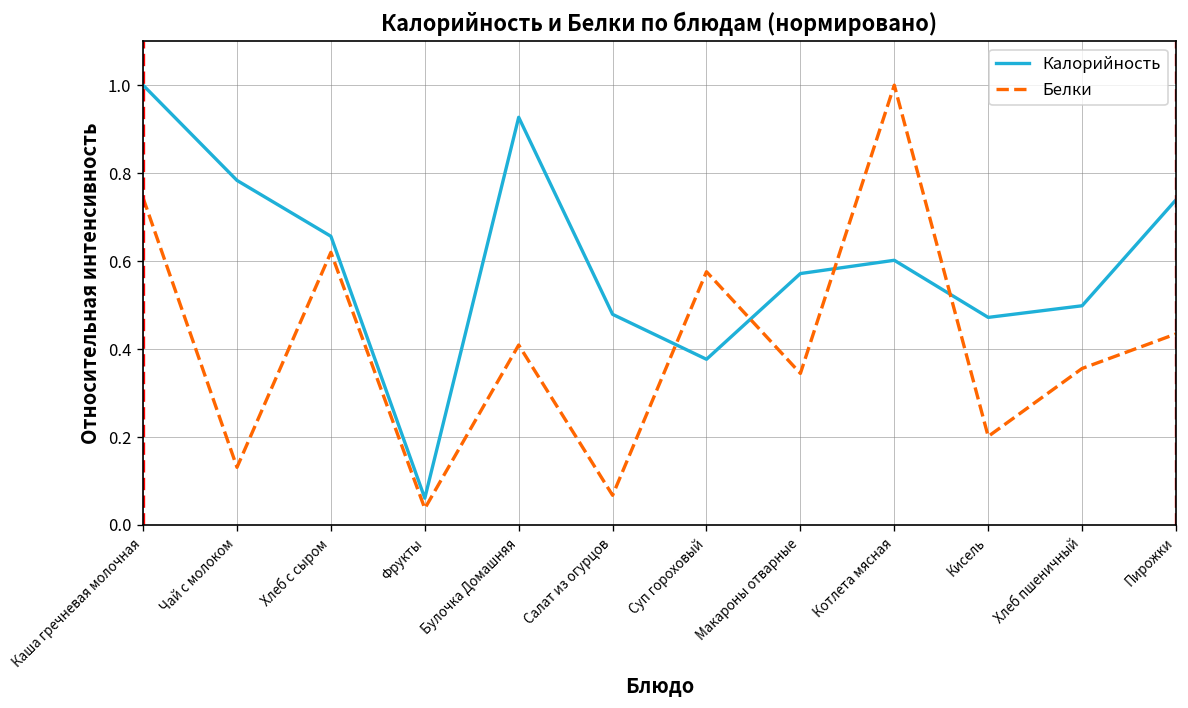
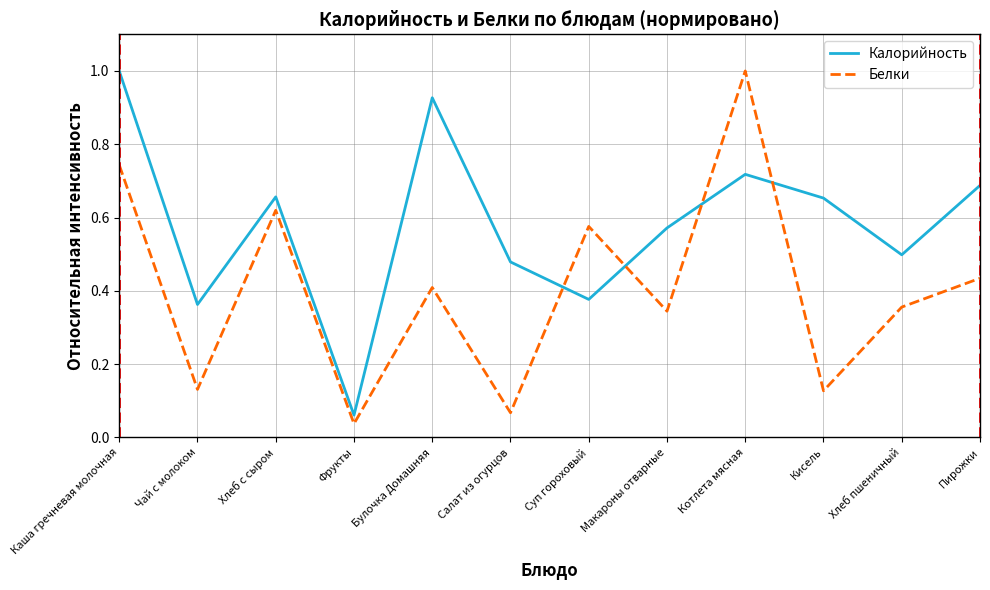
Калорийность, Чай с молоком: 0.78 -> 0.36
Калорийность, Котлета мясная: 0.60 -> 0.72
Калорийность, Кисель: 0.47 -> 0.65
Белки, Кисель: 0.20 -> 0.13
Калорийность, Пирожки: 0.74 -> 0.69
